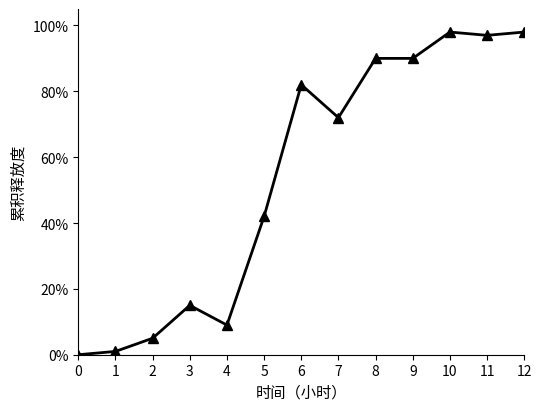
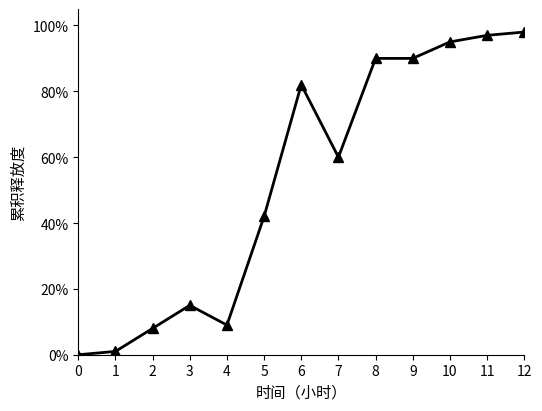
2: 5% -> 8%
7: 72% -> 60%
10: 98% -> 95%
